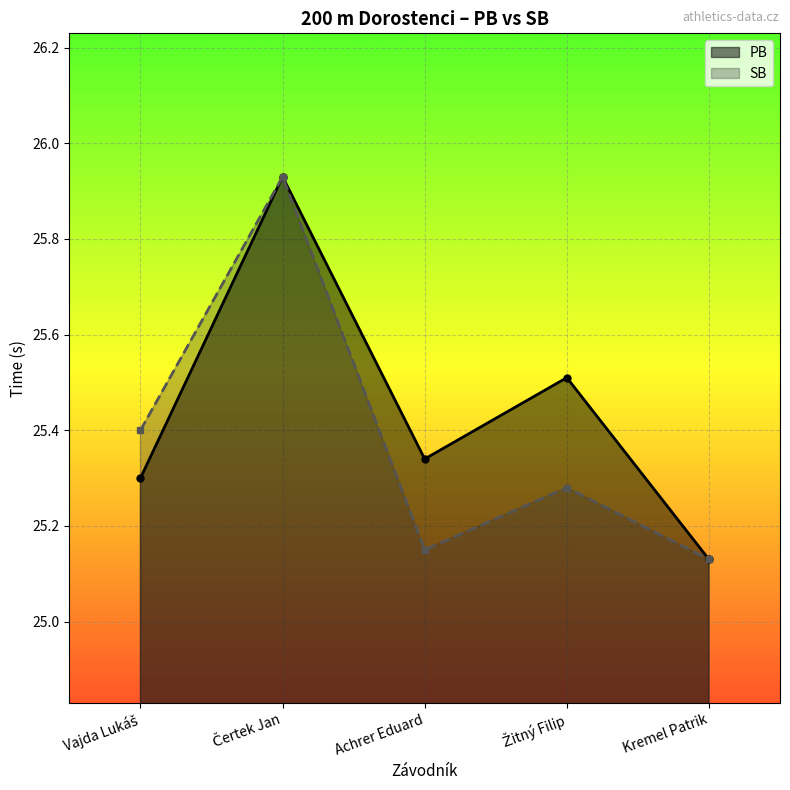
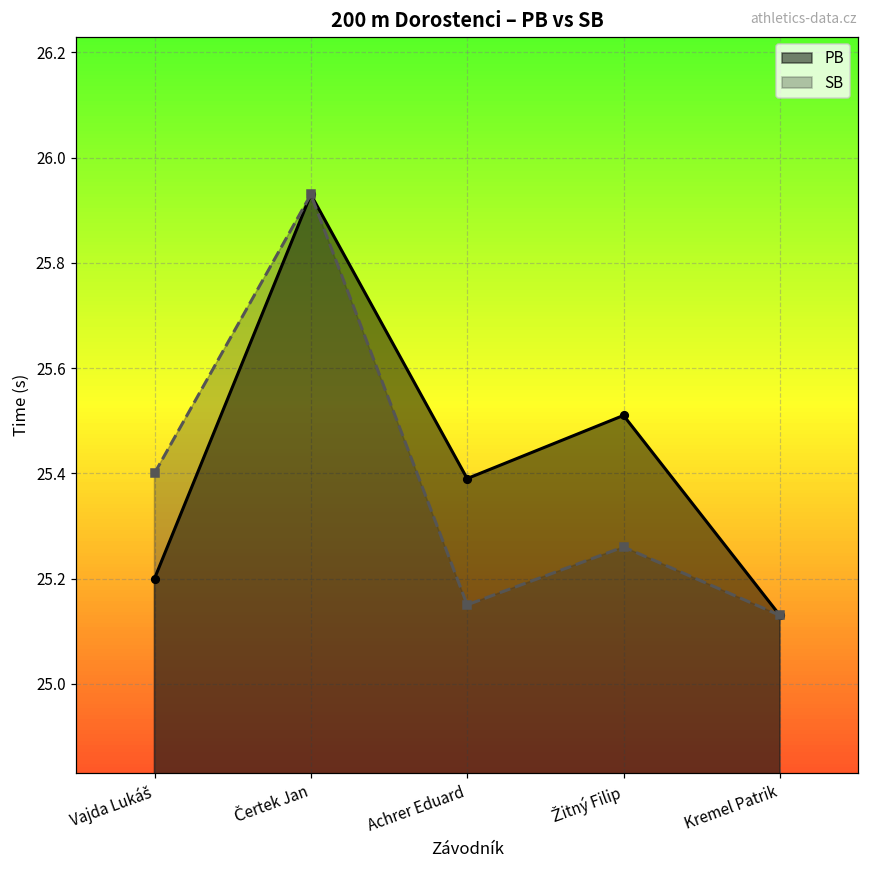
PB, Vajda Lukáš: 25.3 -> 25.2
PB, Achrer Eduard: 25.34 -> 25.39
SB, Žitný Filip: 25.28 -> 25.26
